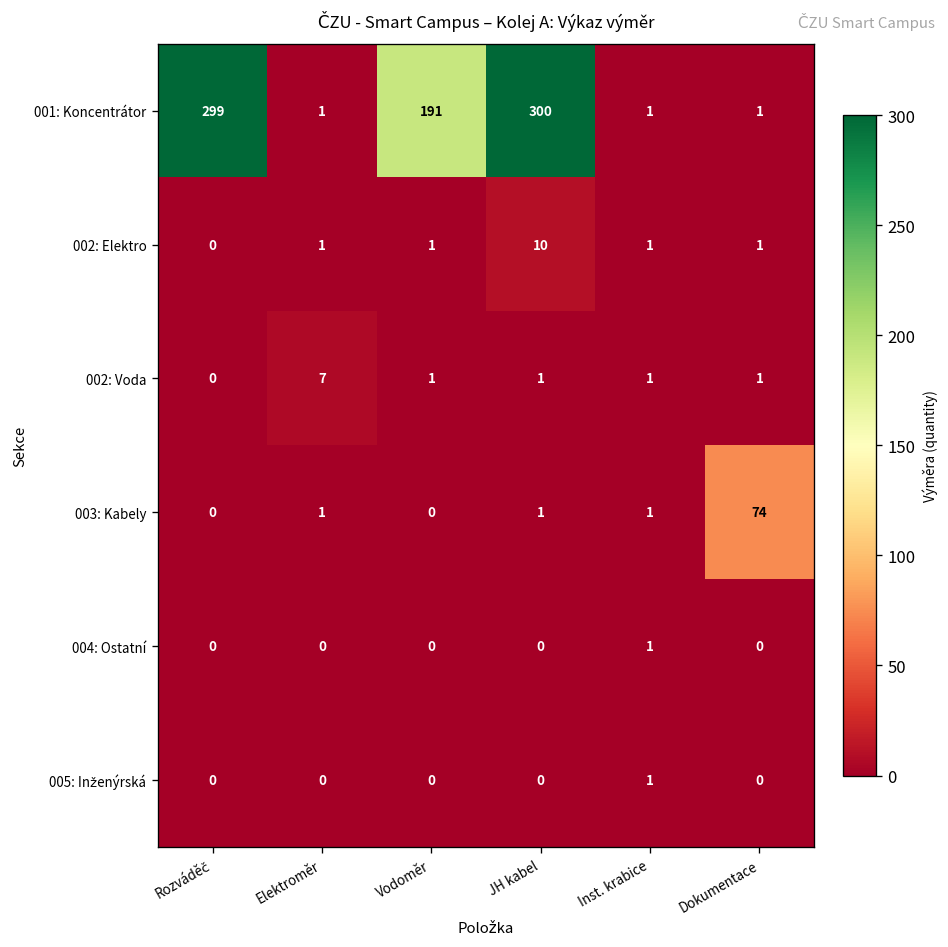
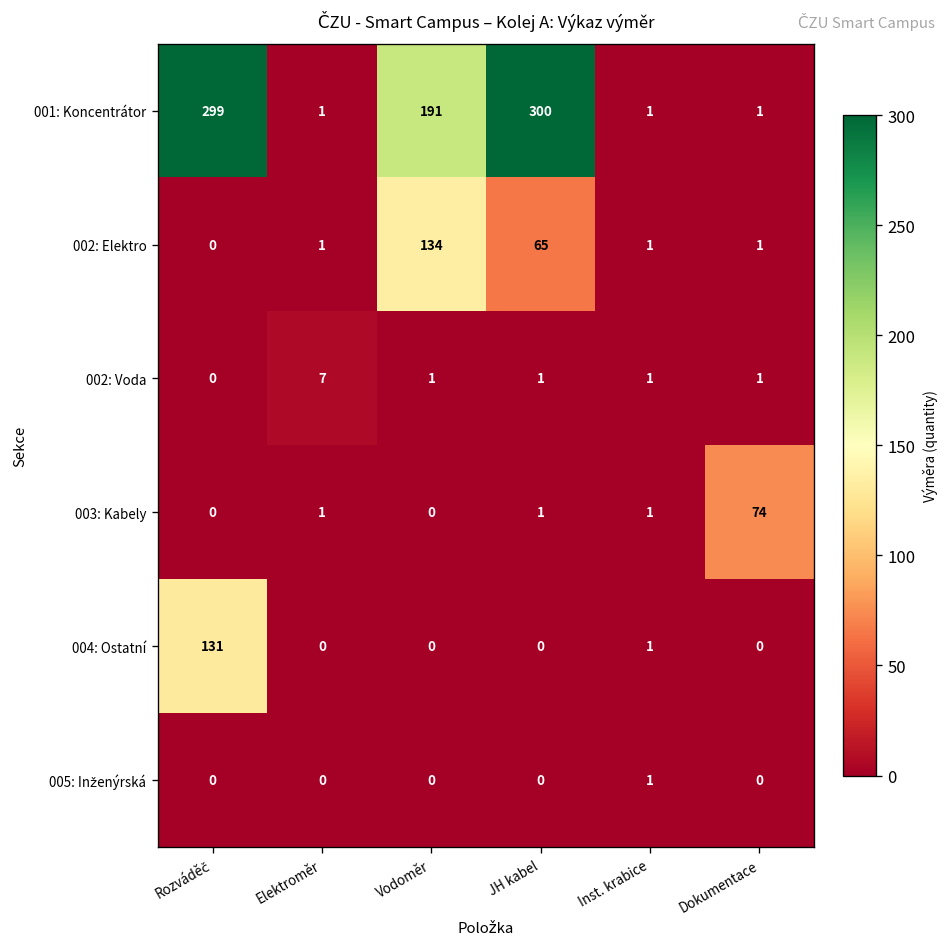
002: Elektro, Vodoměr: 1 -> 134
002: Elektro, JH kabel: 10 -> 65
004: Ostatní, Rozváděč: 0 -> 131
